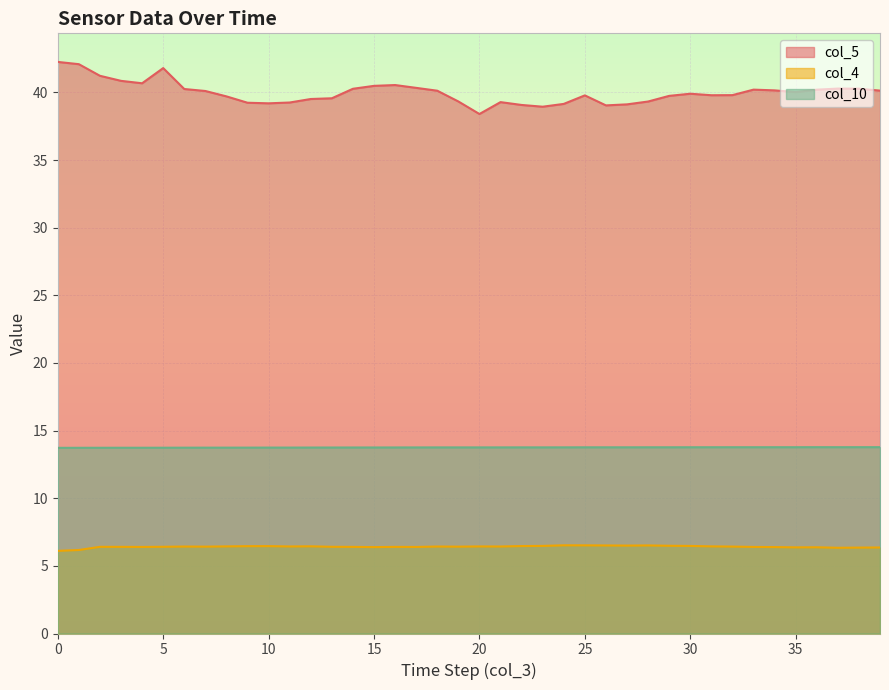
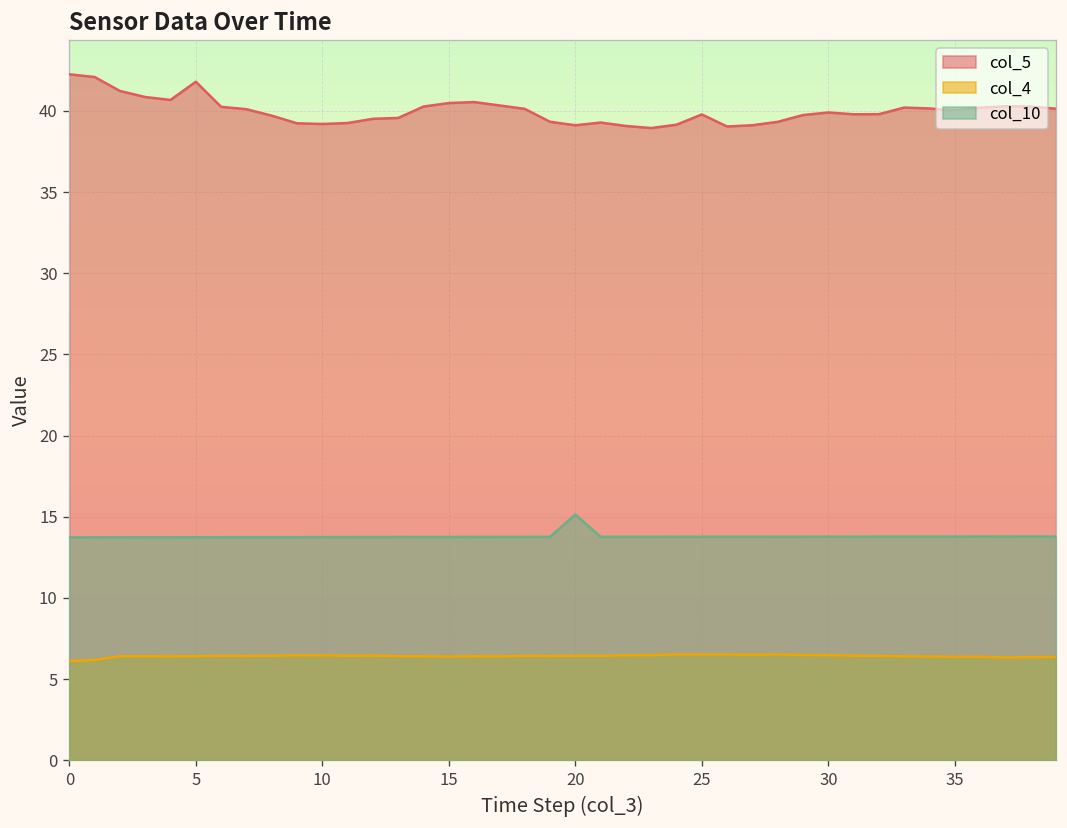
col_5, 20: 38.4 -> 39.1
col_10, 20: 13.8 -> 15.1
